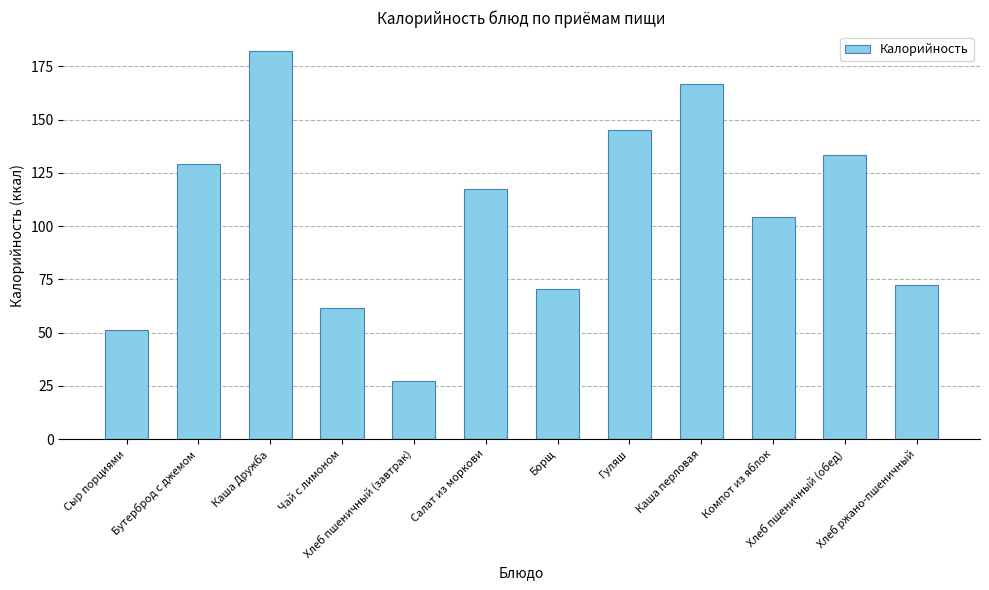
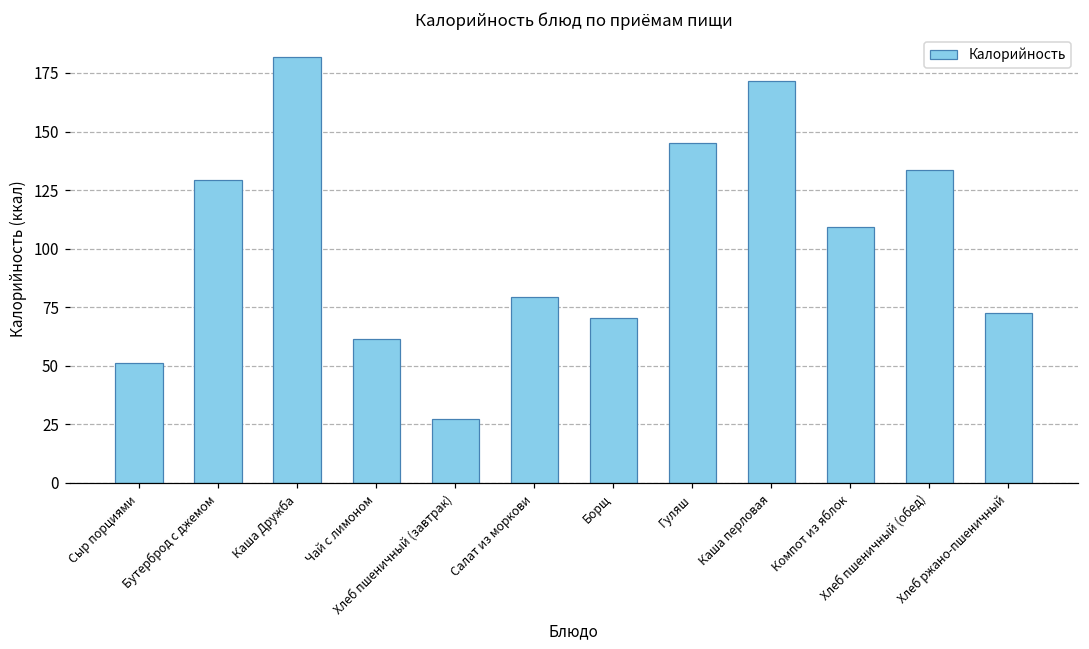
Салат из моркови: 118 -> 79
Каша перловая: 167 -> 172
Компот из яблок: 104 -> 109
